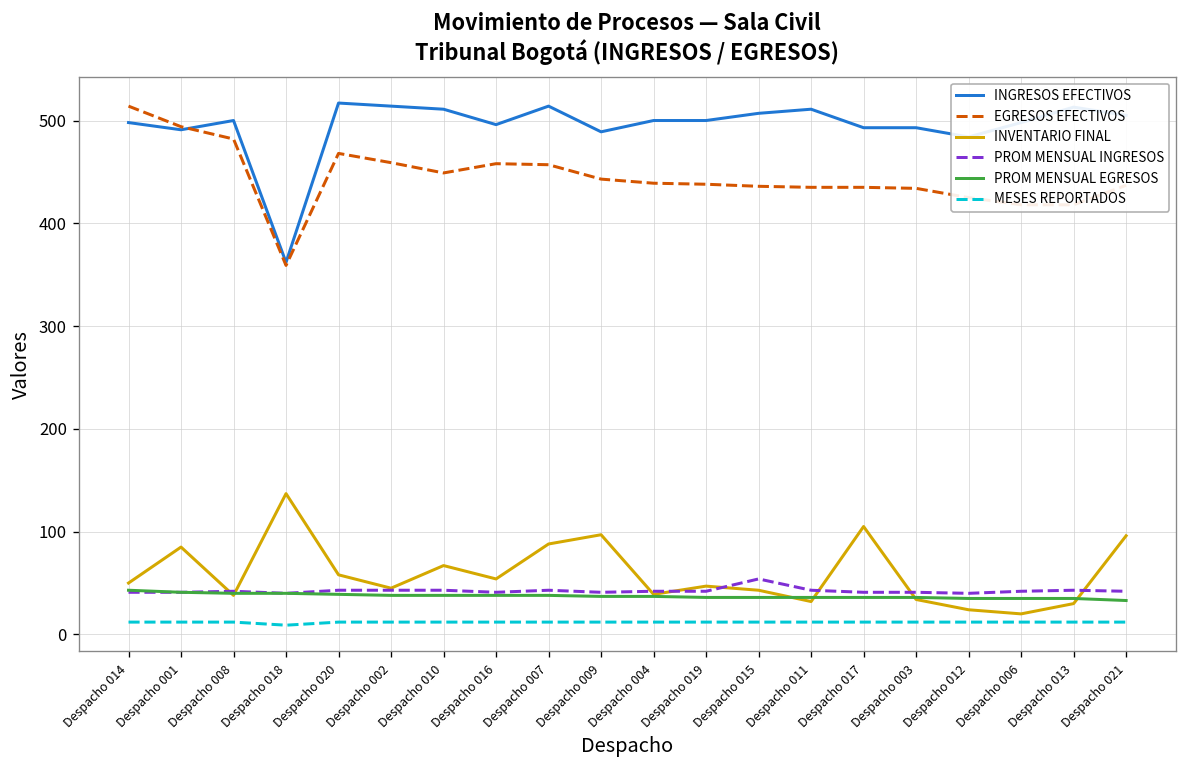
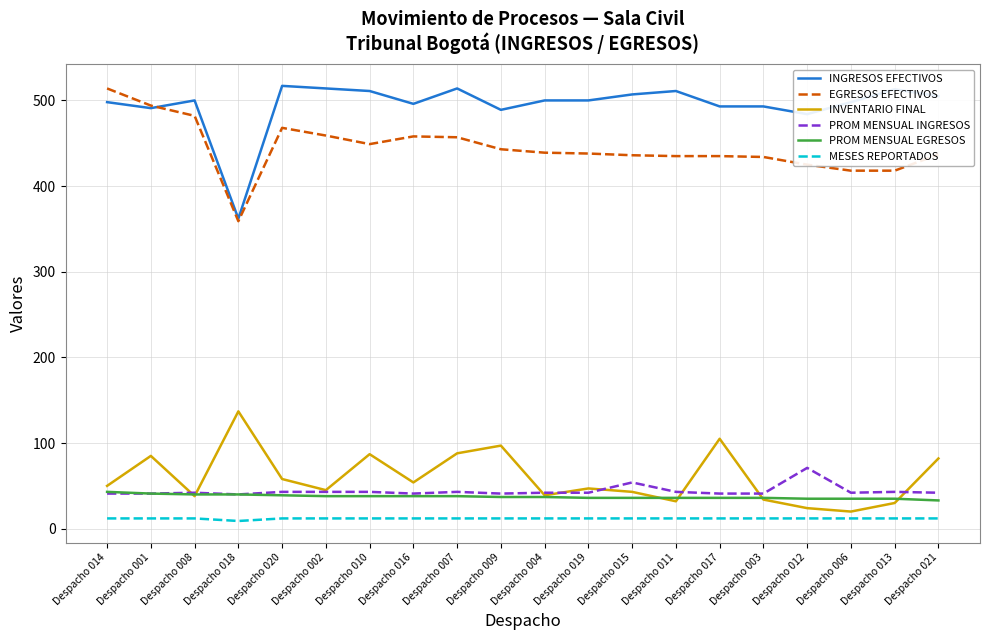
INVENTARIO FINAL, Despacho 010: 70 -> 90
PROM MENSUAL INGRESOS, Despacho 012: 40 -> 70
INVENTARIO FINAL, Despacho 021: 100 -> 80
